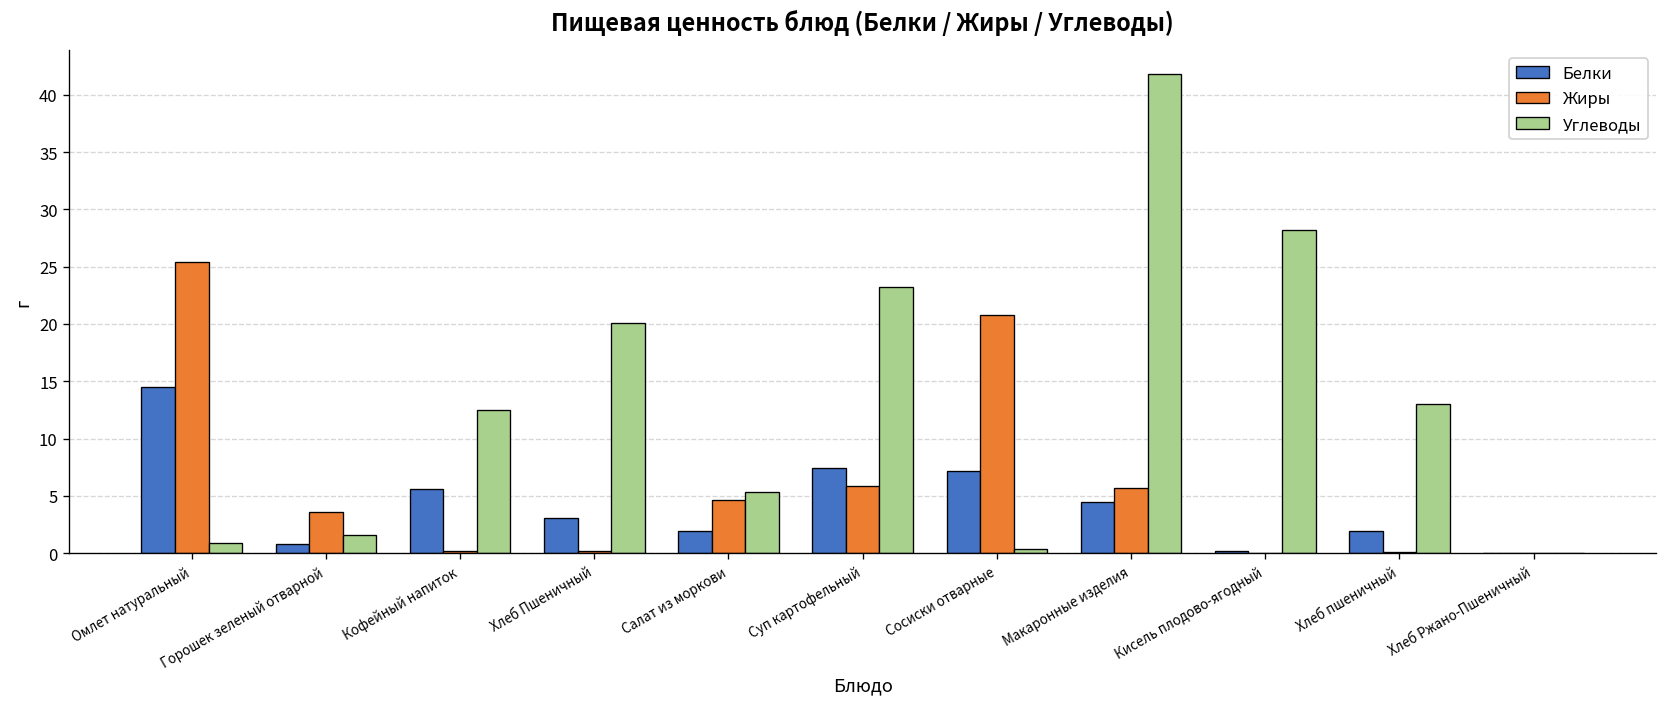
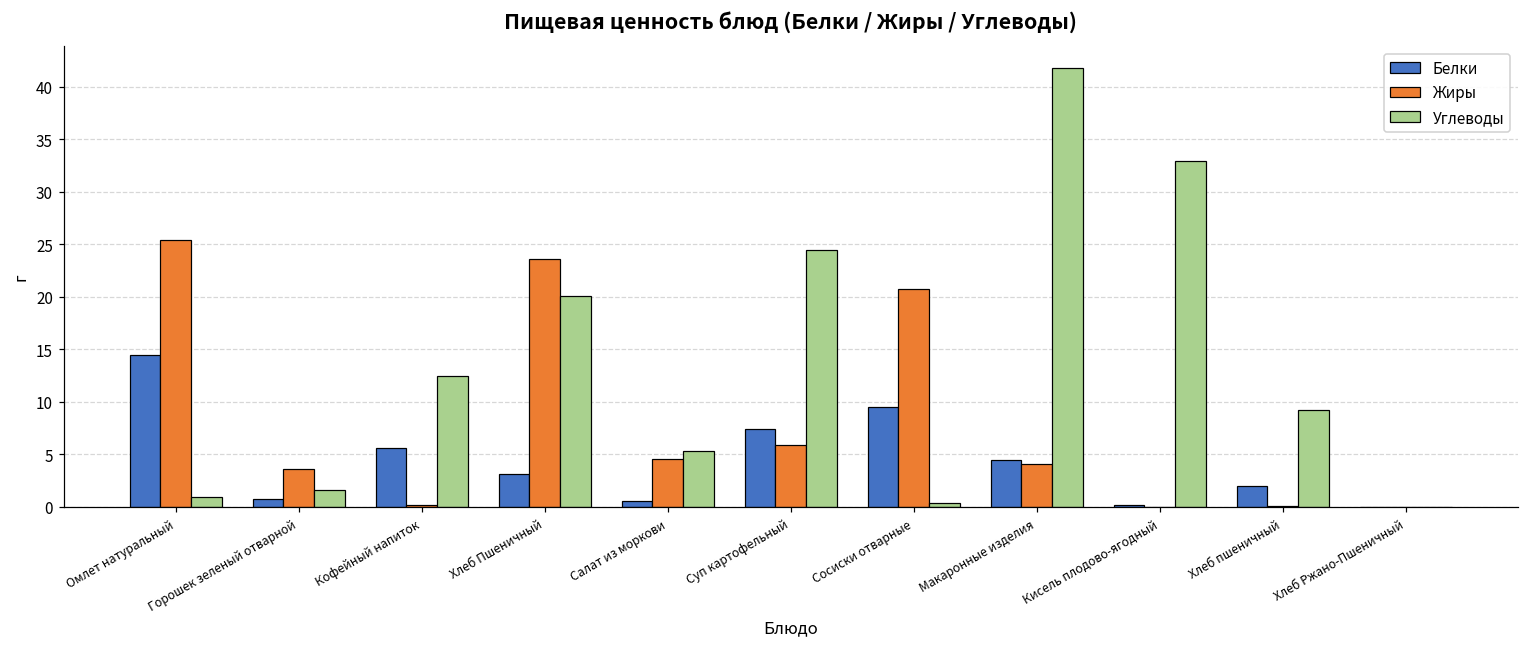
Жиры, Хлеб Пшеничный: 0 -> 24
Белки, Салат из моркови: 2 -> 1
Углеводы, Суп картофельный: 23 -> 25
Белки, Сосиски отварные: 7 -> 10
Жиры, Макаронные изделия: 6 -> 4
Углеводы, Кисель плодово-ягодный: 28 -> 33
Углеводы, Хлеб пшеничный: 13 -> 9
